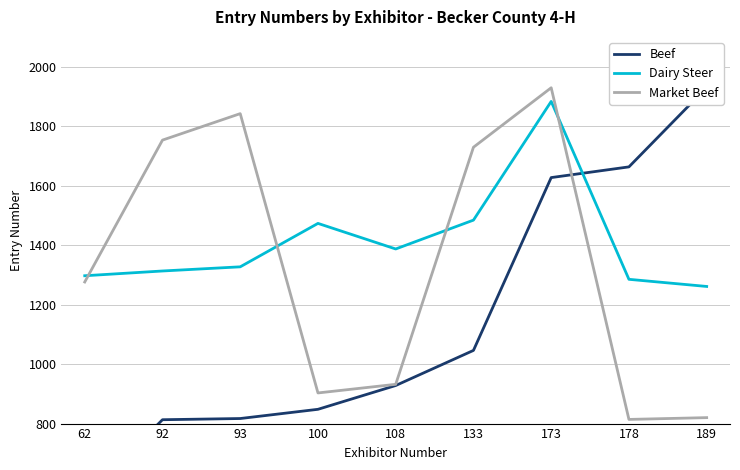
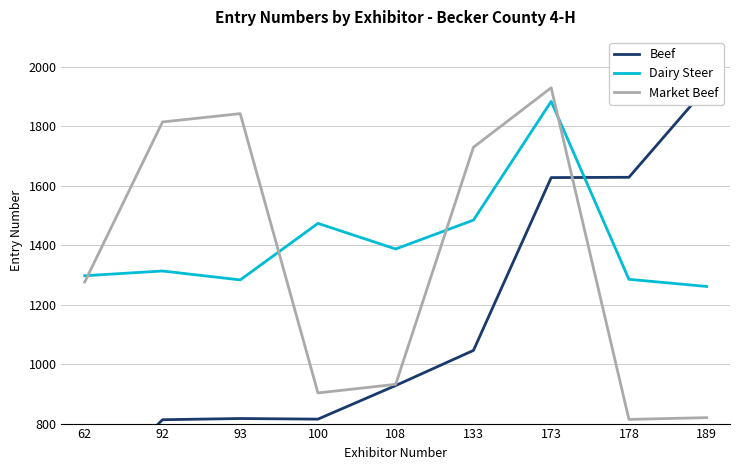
Market Beef, 92: 1750 -> 1810
Dairy Steer, 93: 1330 -> 1280
Beef, 100: 850 -> 820
Beef, 178: 1660 -> 1630
